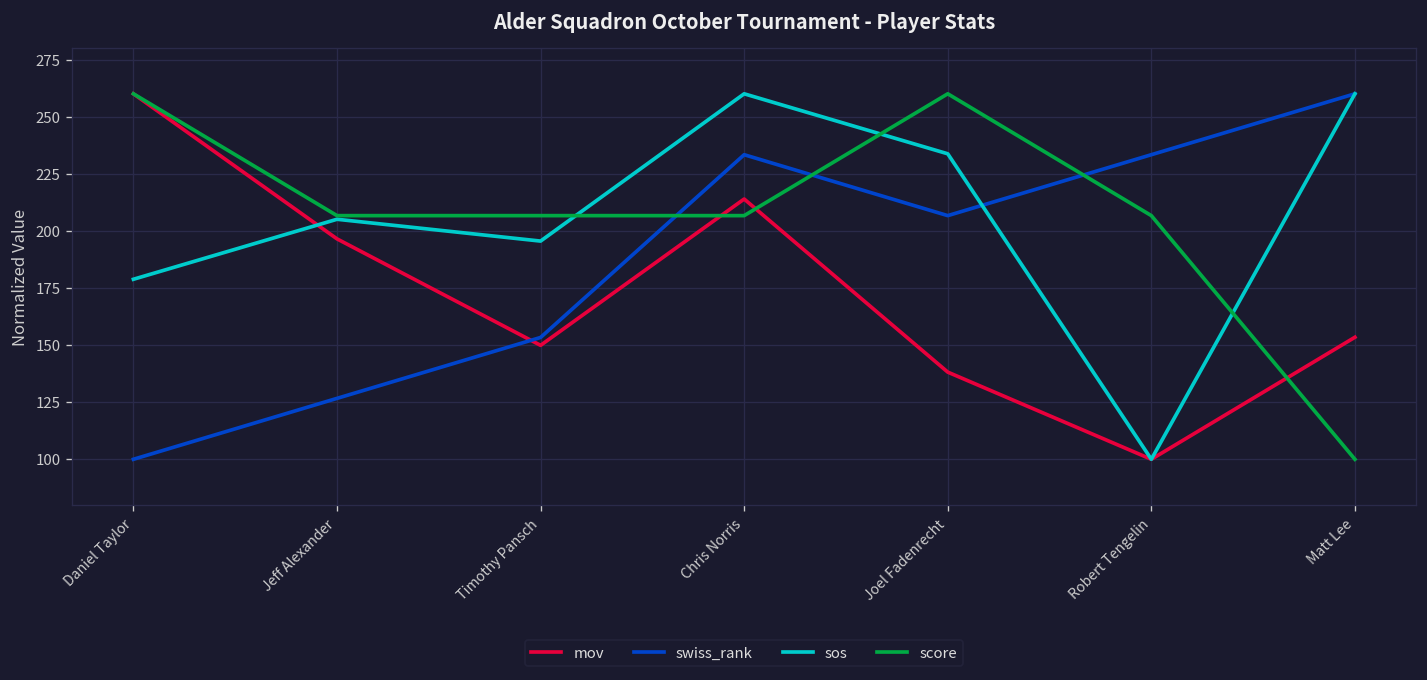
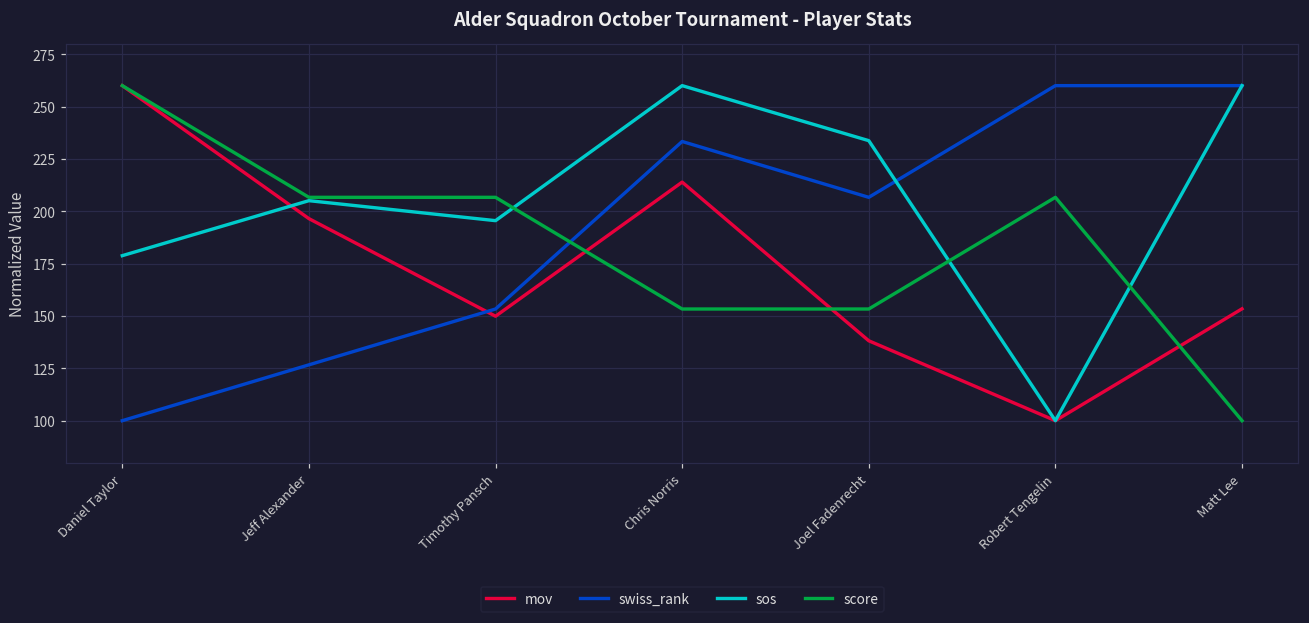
score, Chris Norris: 207 -> 153
score, Joel Fadenrecht: 260 -> 153
swiss_rank, Robert Tengelin: 233 -> 260
